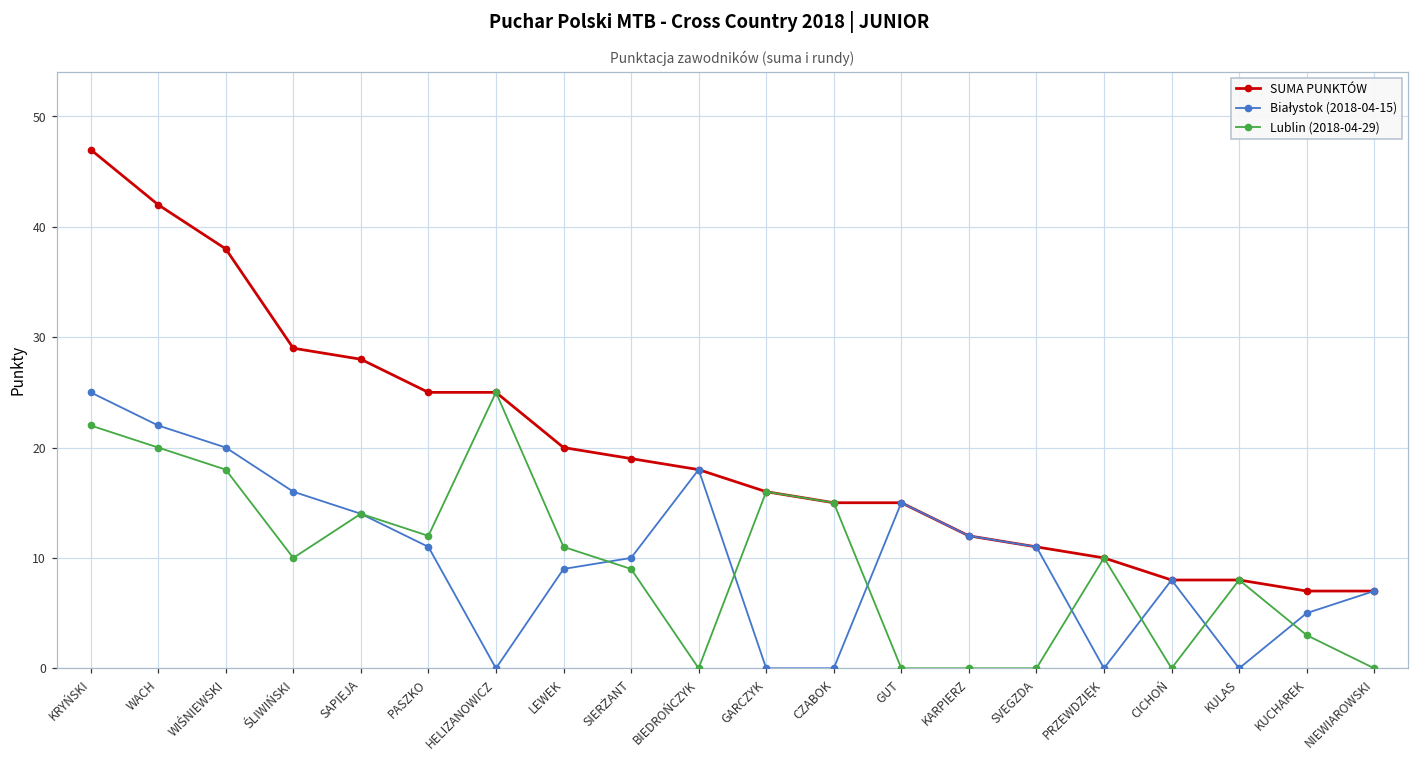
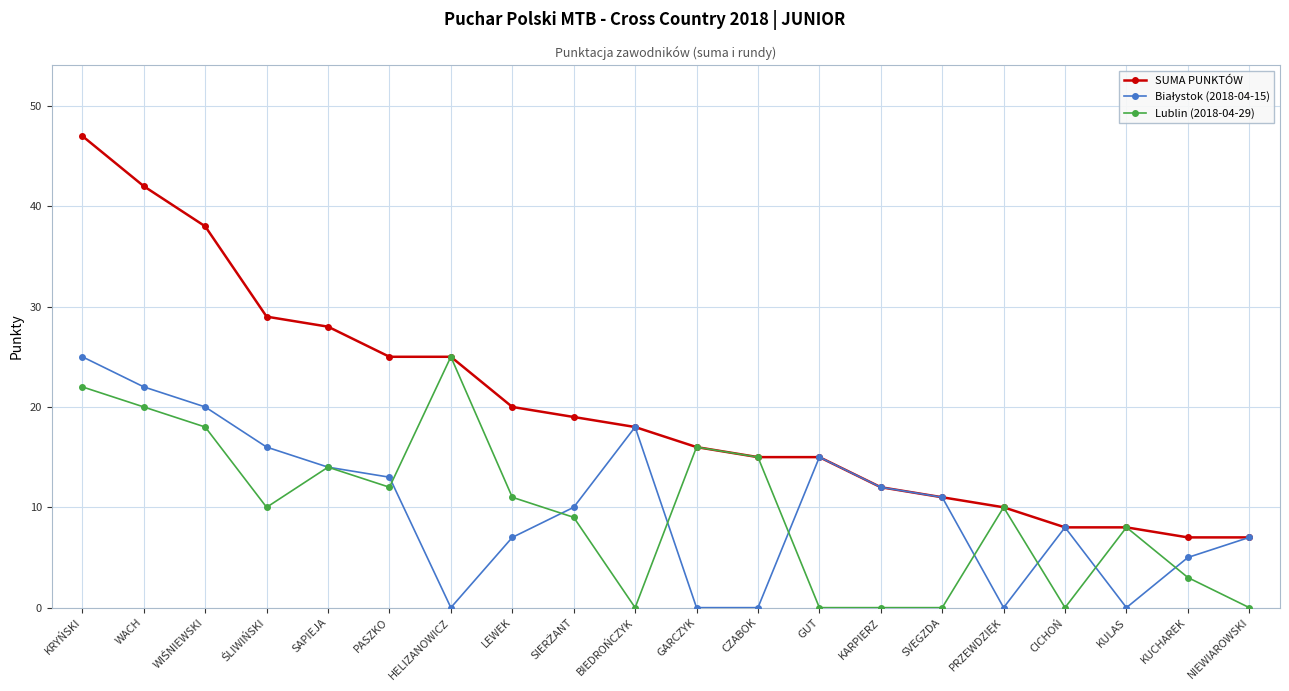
Białystok (2018-04-15), PASZKO: 11 -> 13
Białystok (2018-04-15), LEWEK: 9 -> 7
